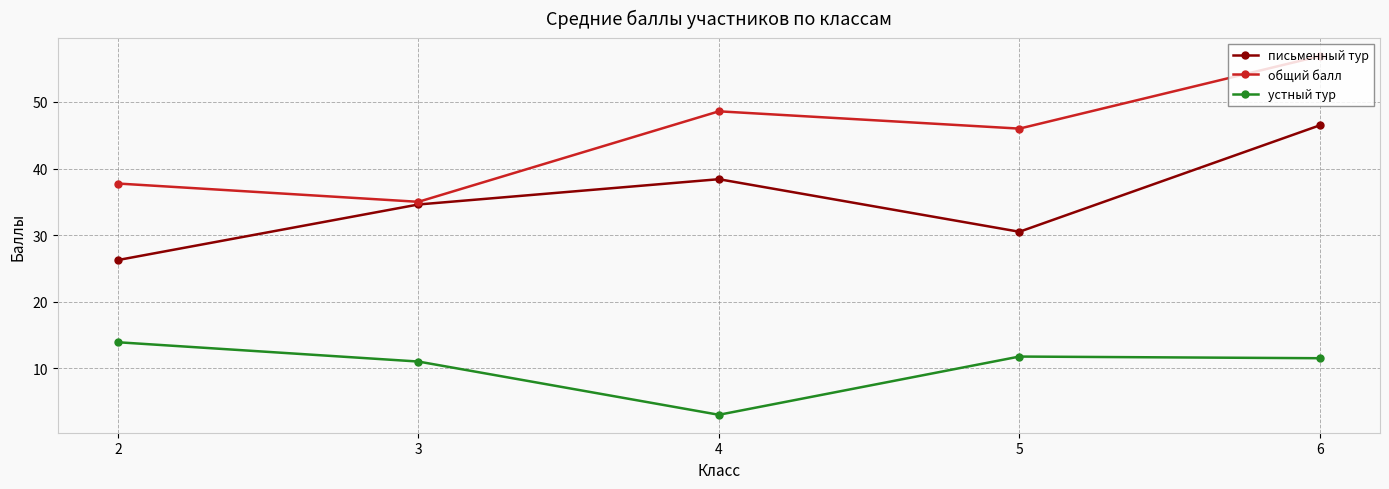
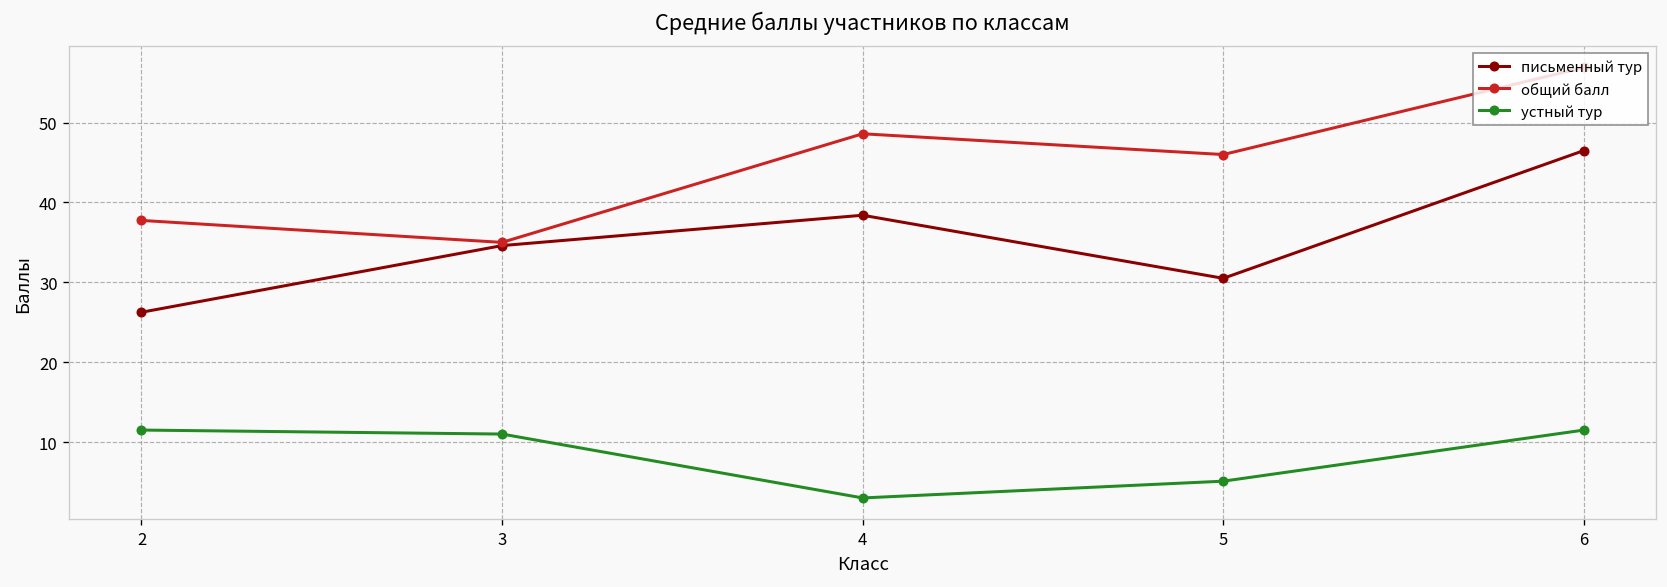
устный тур, 2: 14 -> 12
устный тур, 5: 12 -> 5
